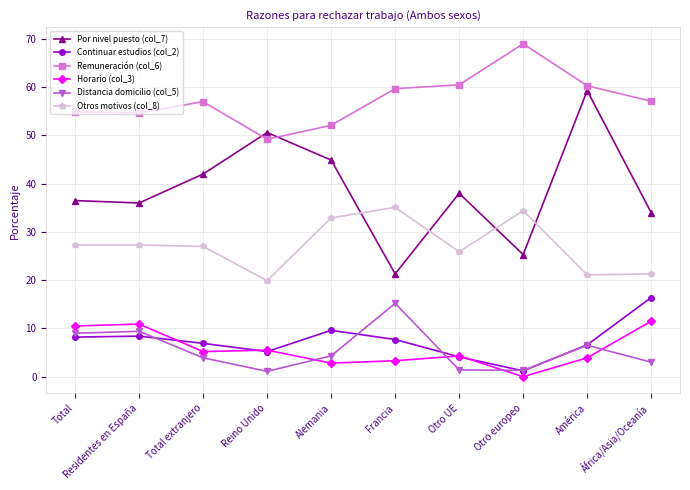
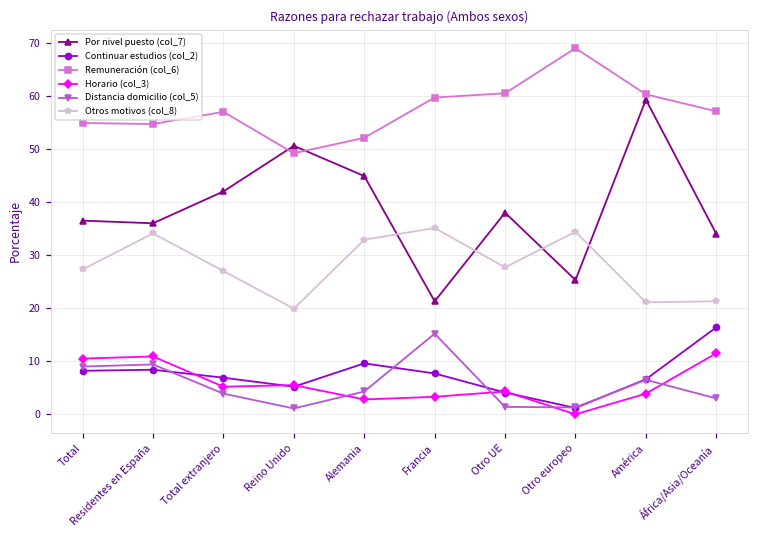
Otros motivos (col_8), Residentes en España: 27 -> 34
Otros motivos (col_8), Otro UE: 26 -> 28
